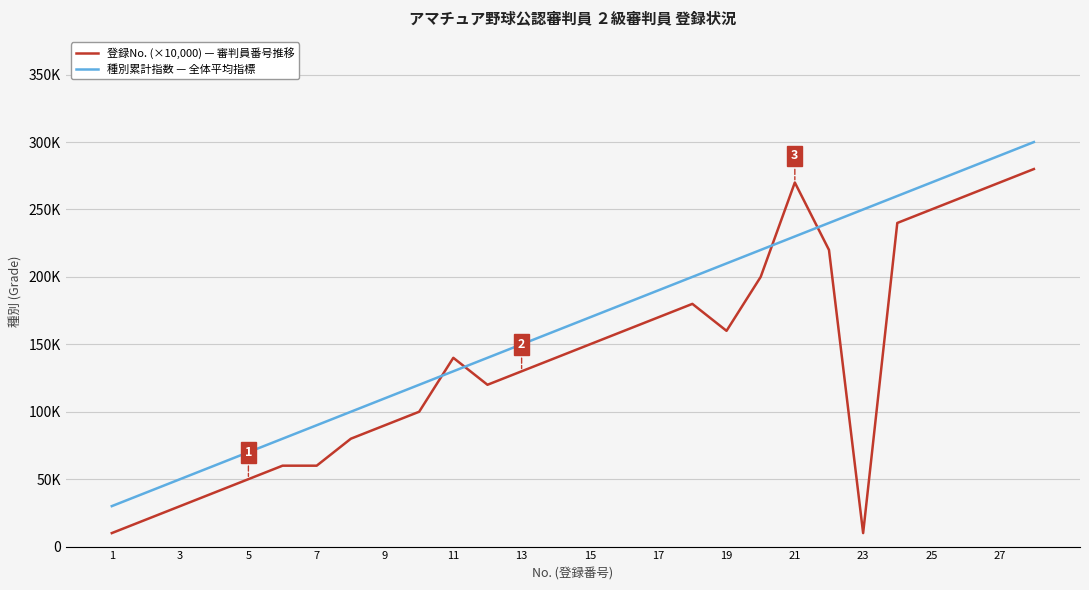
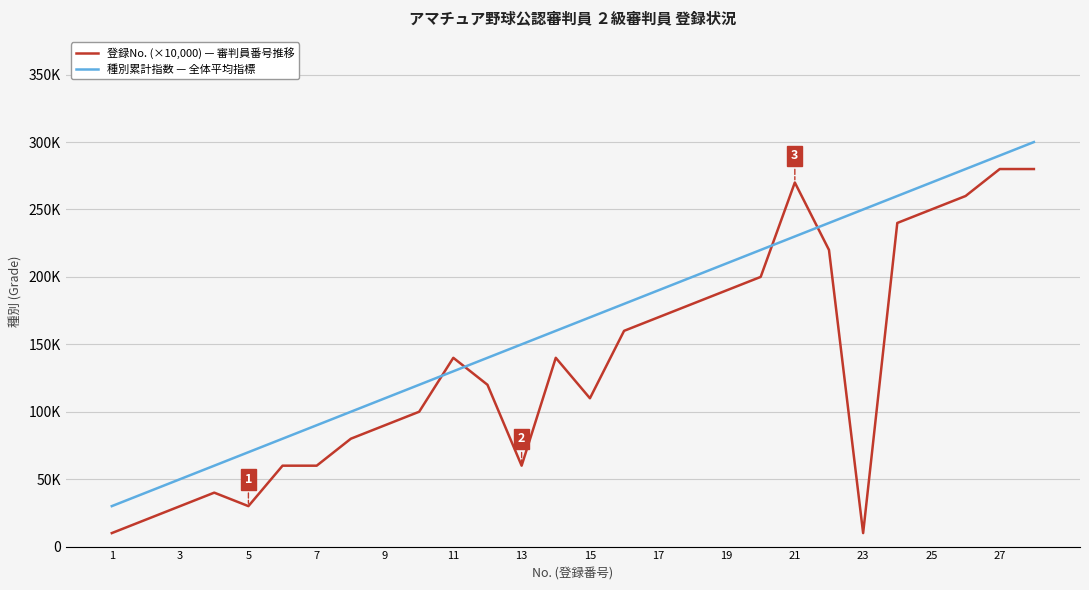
登録No. (×10,000) — 審判員番号推移, 5: 50000 -> 30000
登録No. (×10,000) — 審判員番号推移, 13: 130000 -> 60000
登録No. (×10,000) — 審判員番号推移, 15: 150000 -> 110000
登録No. (×10,000) — 審判員番号推移, 19: 160000 -> 190000
登録No. (×10,000) — 審判員番号推移, 27: 270000 -> 280000
